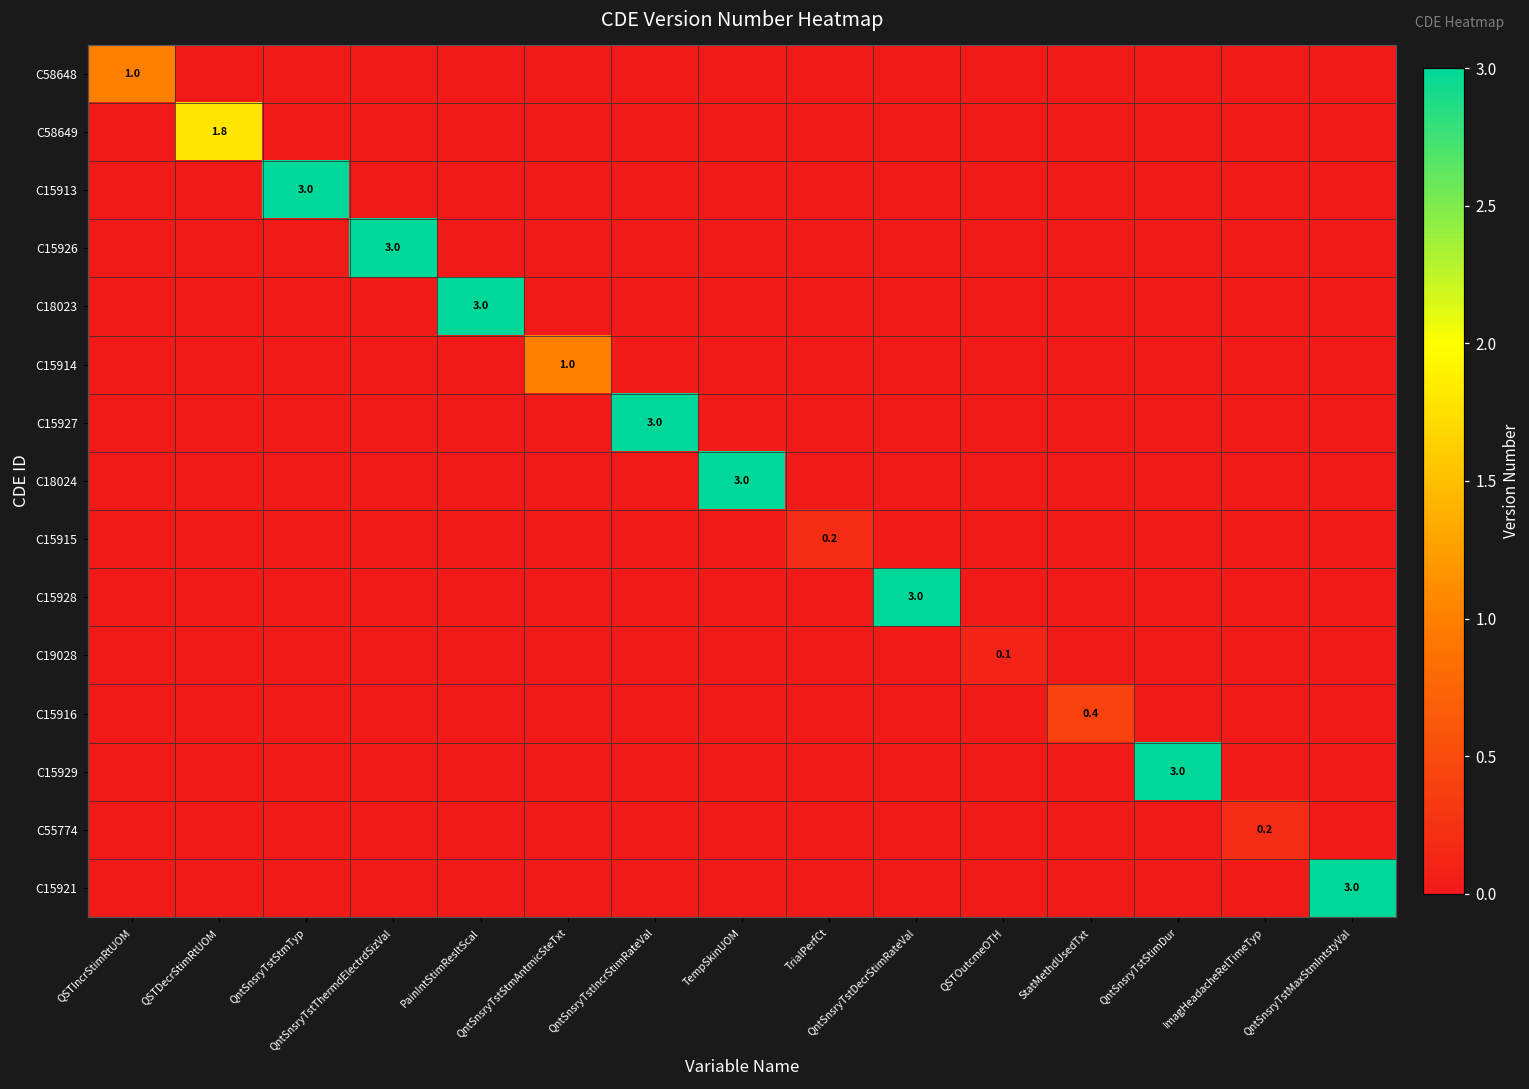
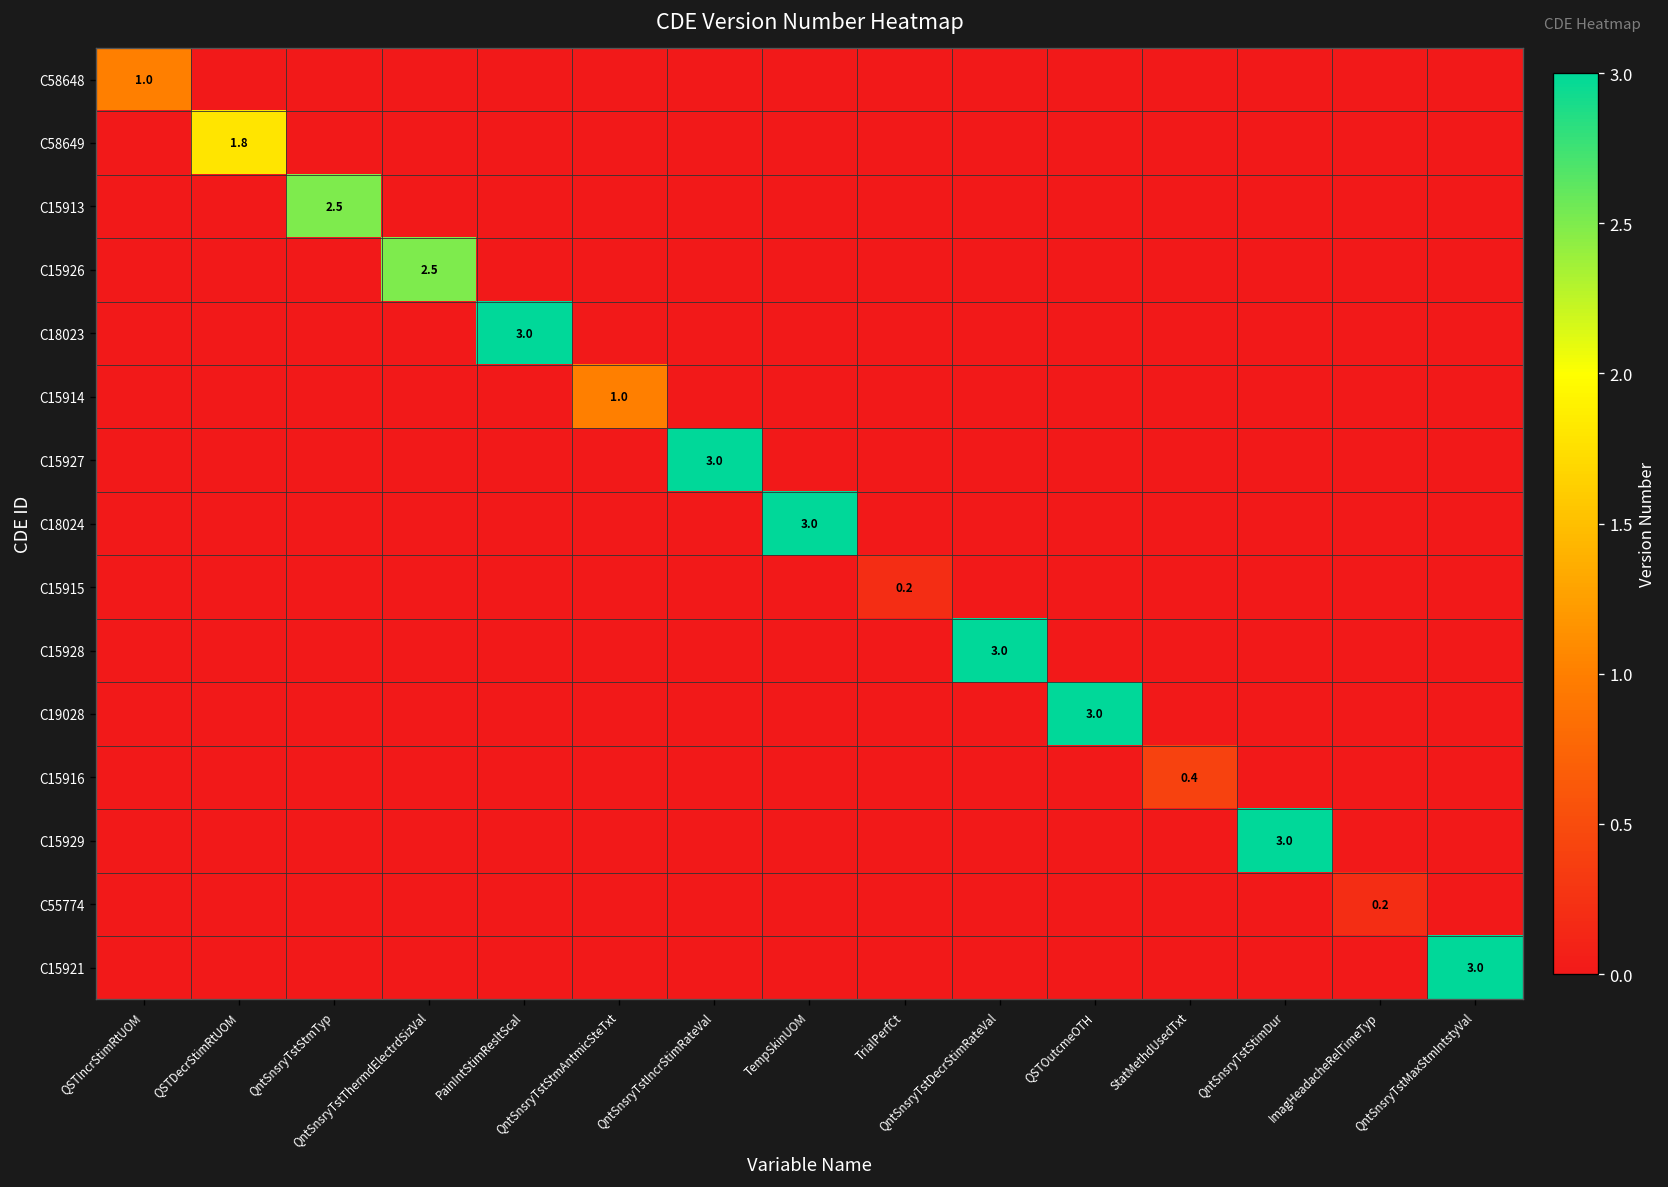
C15913, QntSnsryTstStmTyp: 3.0 -> 2.5
C15926, QntSnsryTstThermdElectrdSizVal: 3.0 -> 2.5
C19028, QSTOutcmeOTH: 0.1 -> 3.0
